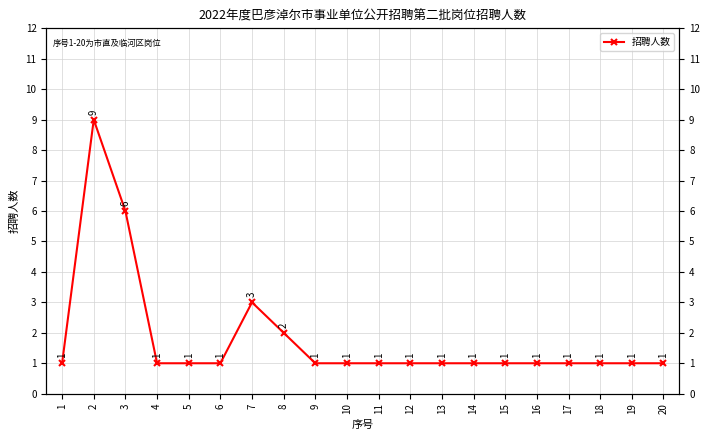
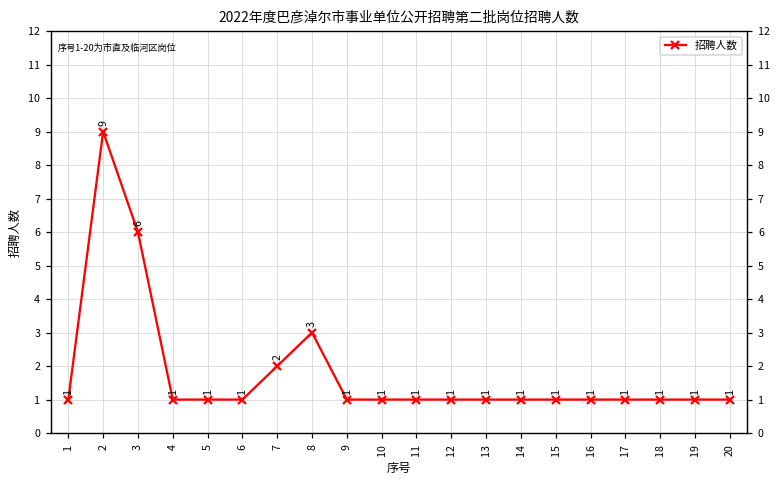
7: 3 -> 2
8: 2 -> 3
